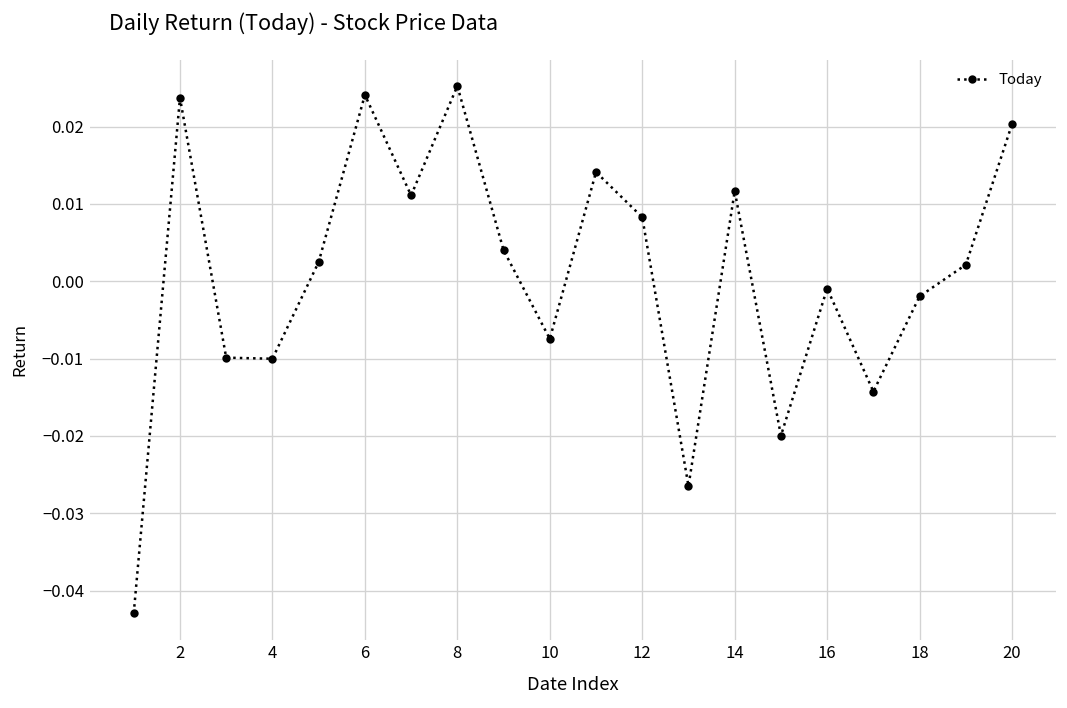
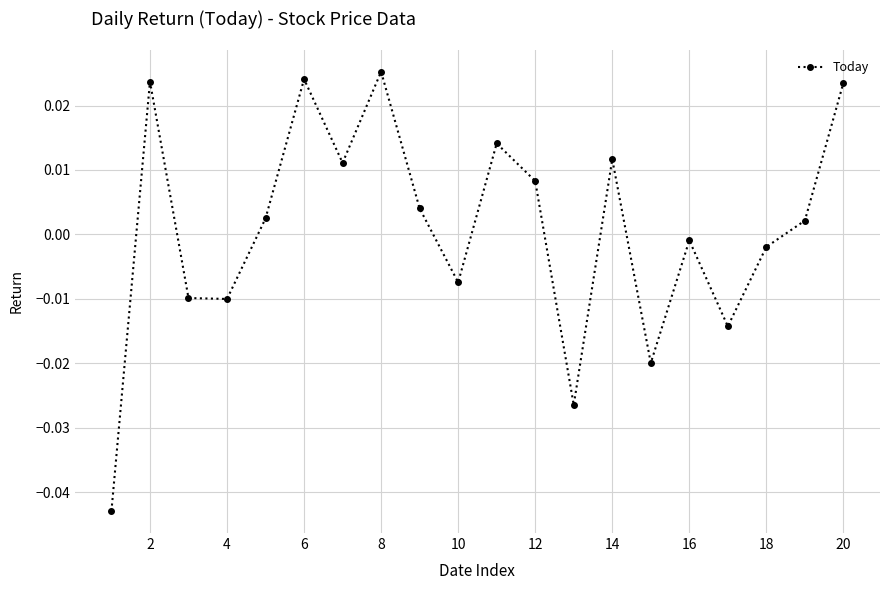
20: 0.020 -> 0.024
